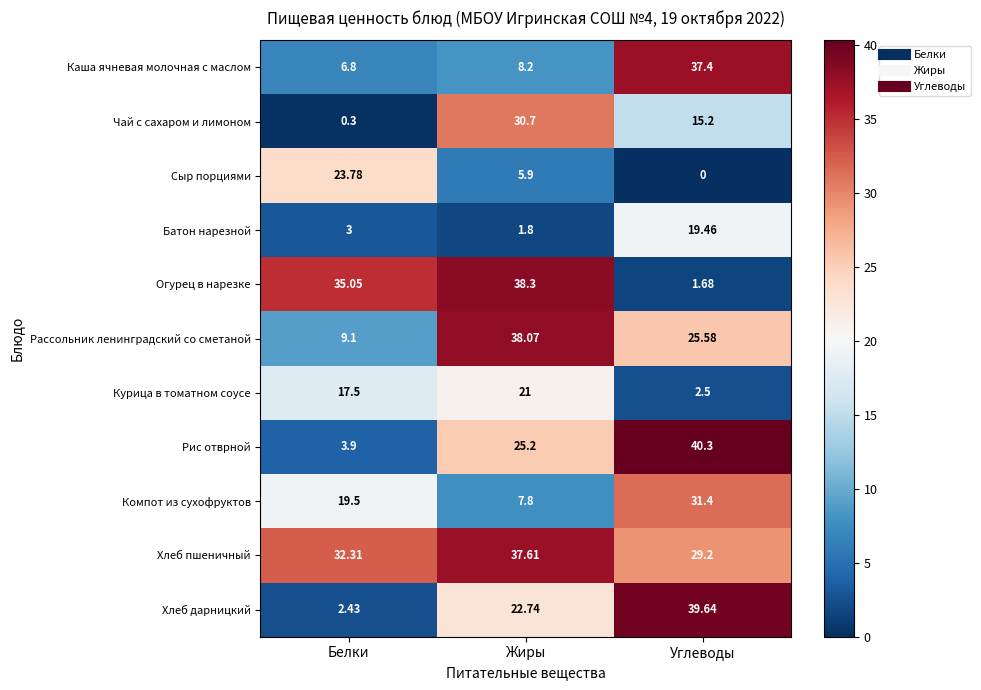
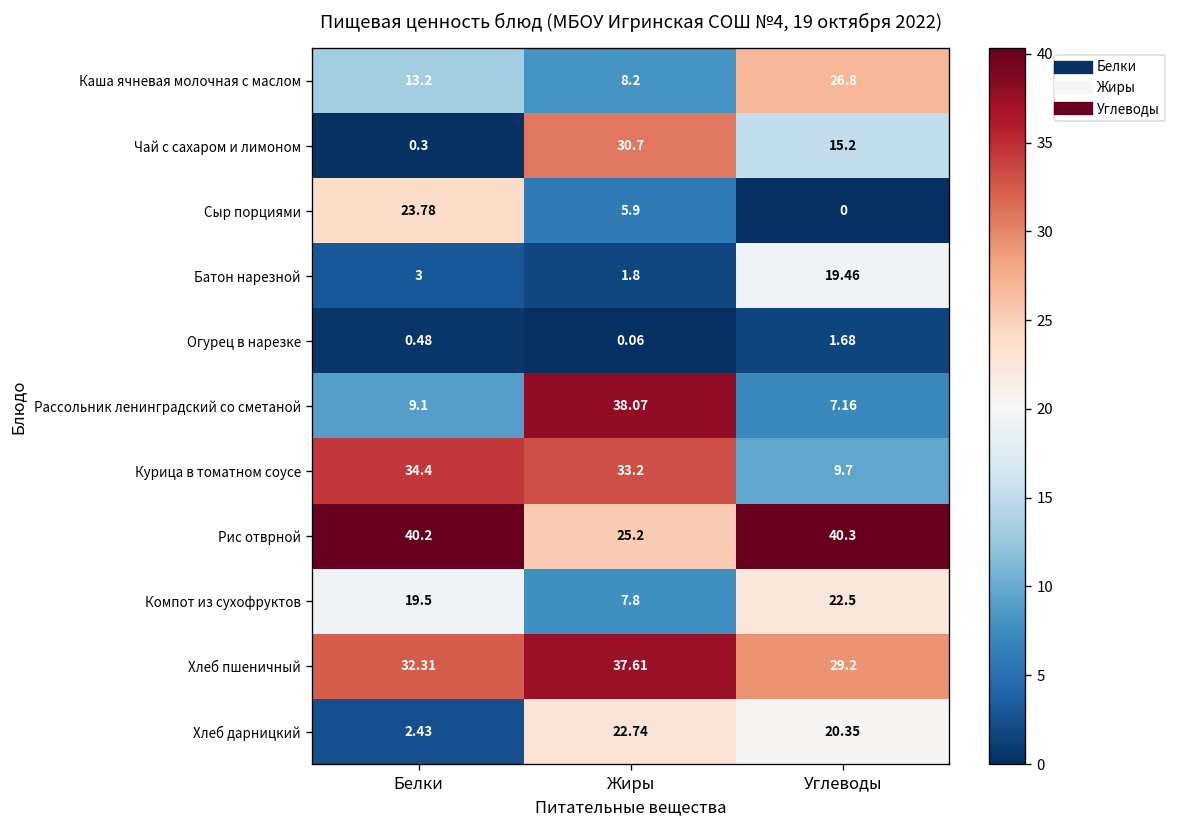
Каша ячневая молочная с маслом, Белки: 6.8 -> 13.2
Каша ячневая молочная с маслом, Углеводы: 37.4 -> 26.8
Огурец в нарезке, Белки: 35.05 -> 0.48
Огурец в нарезке, Жиры: 38.3 -> 0.06
Рассольник ленинградский со сметаной, Углеводы: 25.58 -> 7.16
Курица в томатном соусе, Белки: 17.5 -> 34.4
Курица в томатном соусе, Жиры: 21 -> 33.2
Курица в томатном соусе, Углеводы: 2.5 -> 9.7
Рис отврной, Белки: 3.9 -> 40.2
Компот из сухофруктов, Углеводы: 31.4 -> 22.5
Хлеб дарницкий, Углеводы: 39.64 -> 20.35
